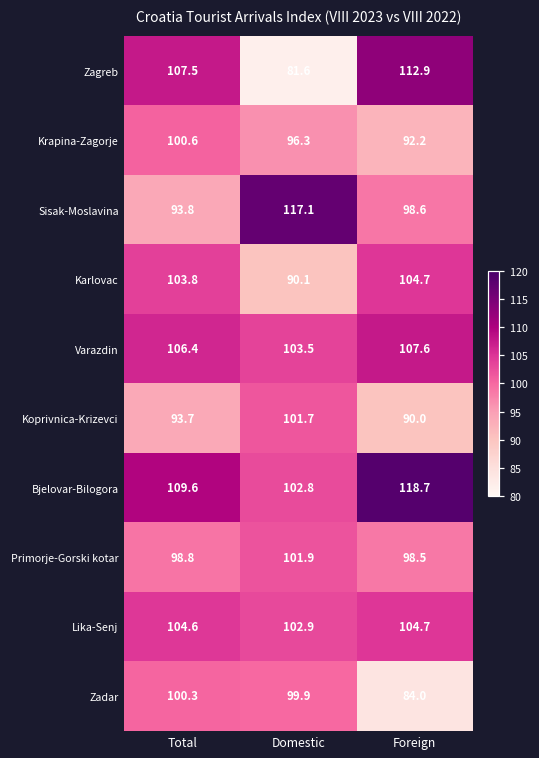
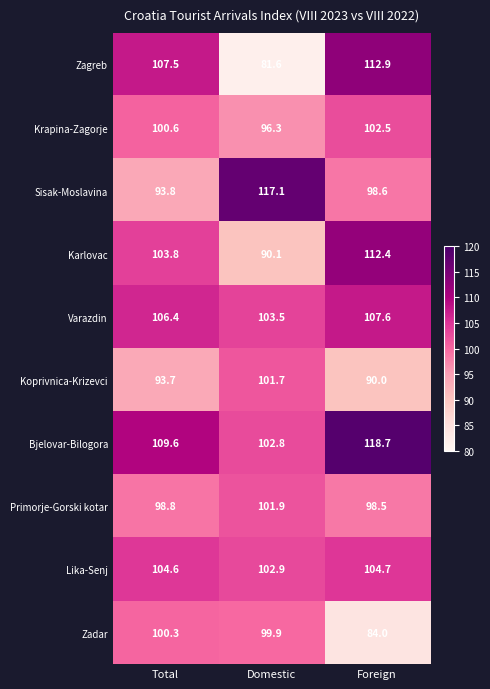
Krapina-Zagorje, Foreign: 92.2 -> 102.5
Karlovac, Foreign: 104.7 -> 112.4
